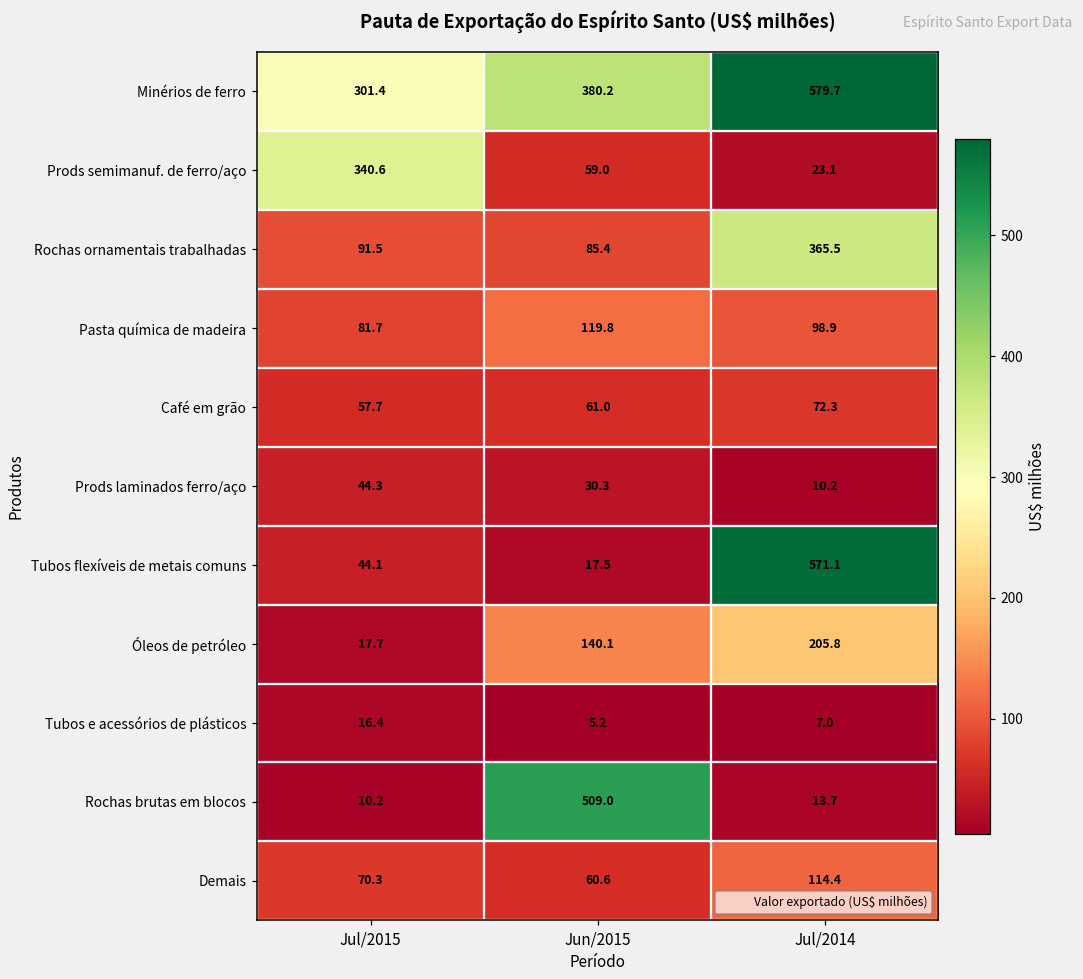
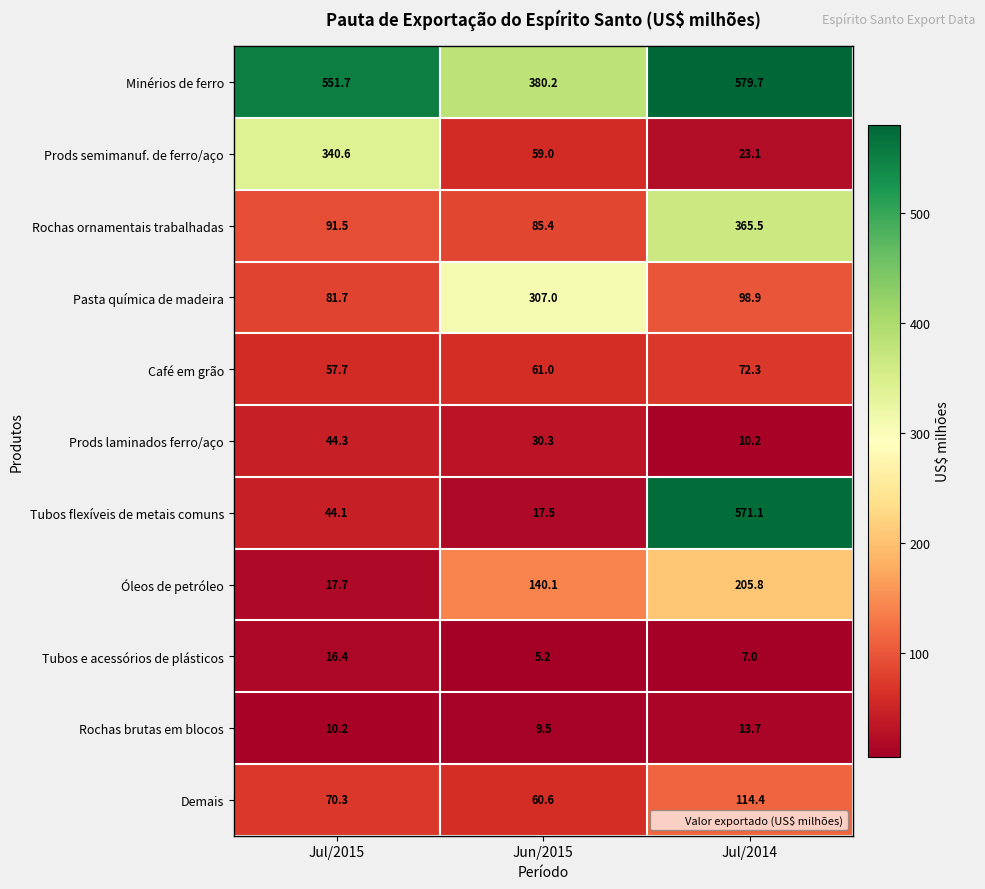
Minérios de ferro, Jul/2015: 301.4 -> 551.7
Pasta química de madeira, Jun/2015: 119.8 -> 307.0
Rochas brutas em blocos, Jun/2015: 509.0 -> 9.5
